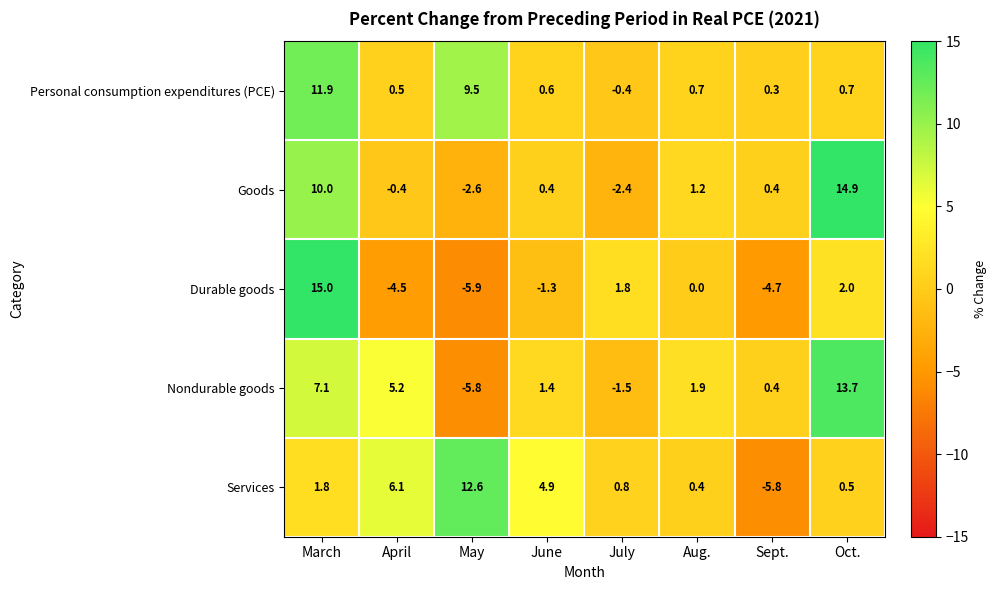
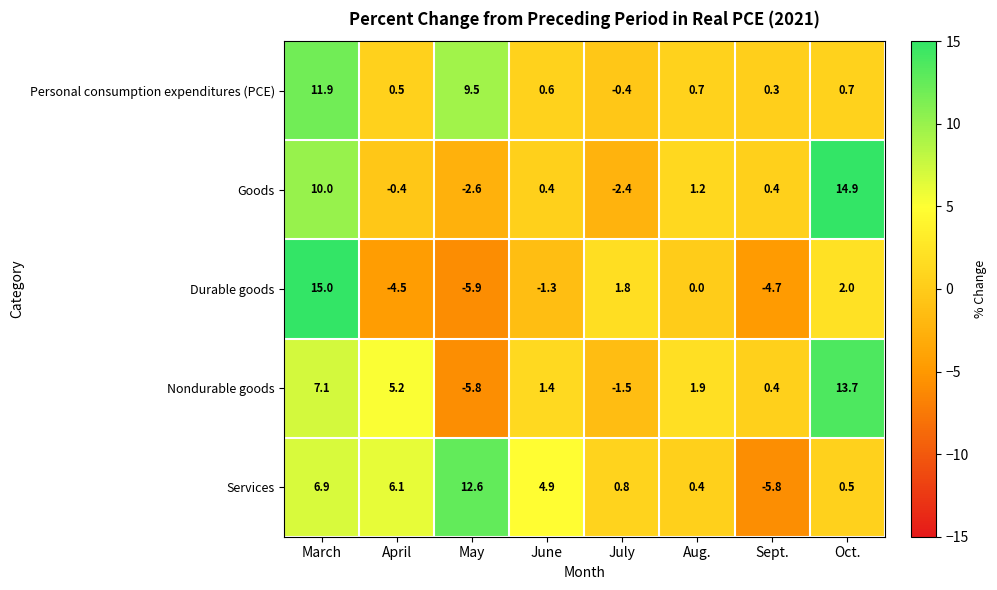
Services, March: 1.8 -> 6.9
